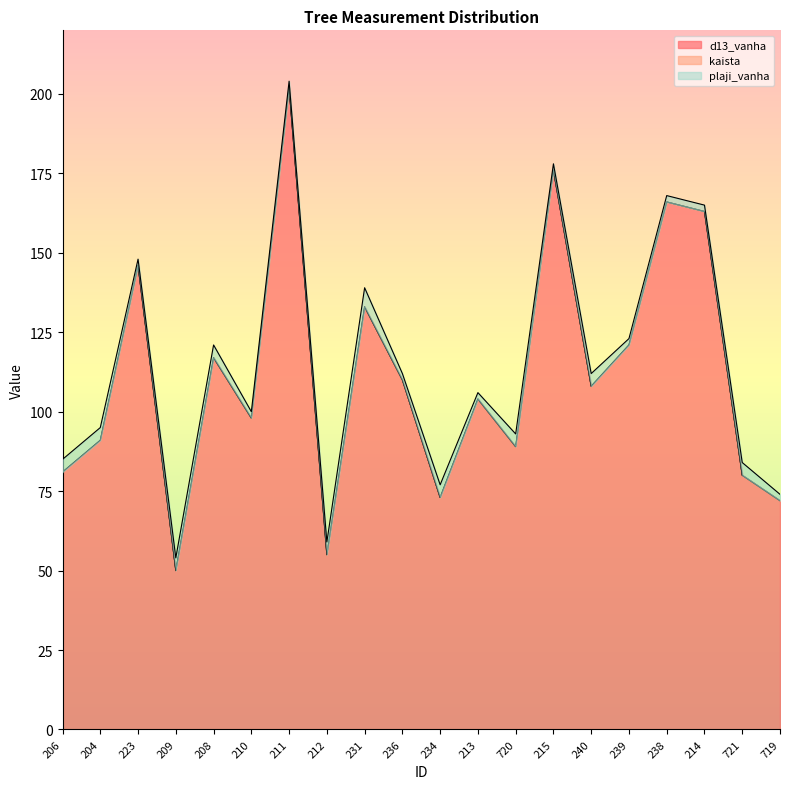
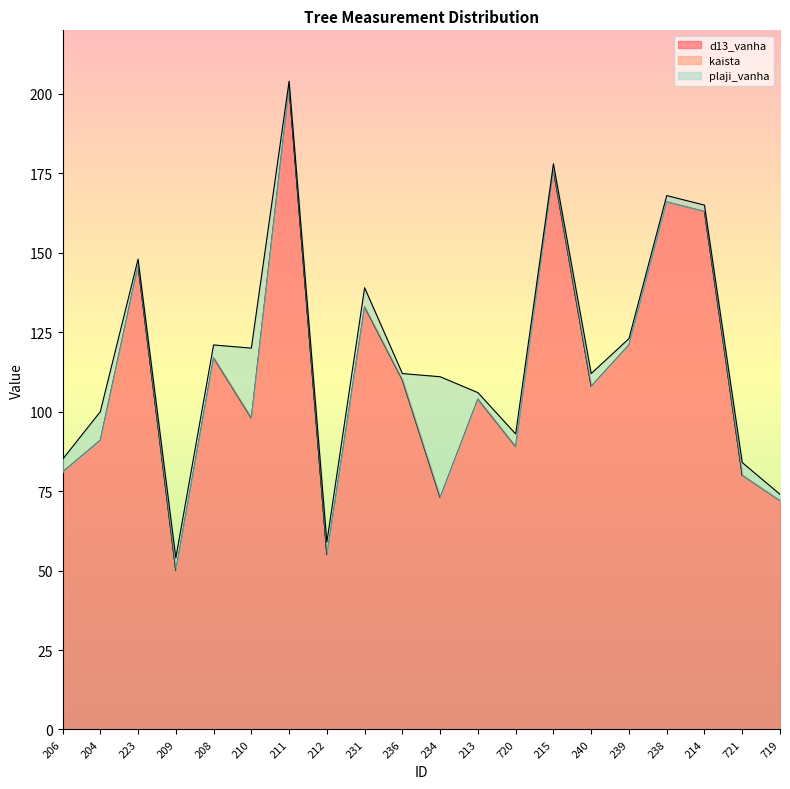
plaji_vanha, 204: 4 -> 9
plaji_vanha, 210: 2 -> 22
plaji_vanha, 234: 4 -> 38
